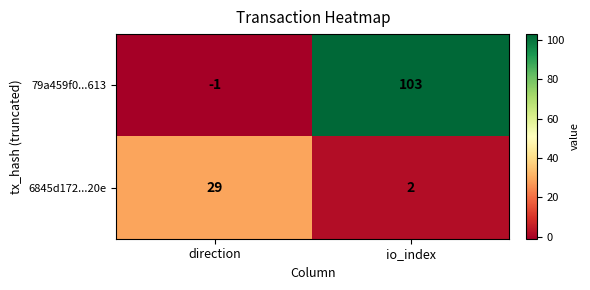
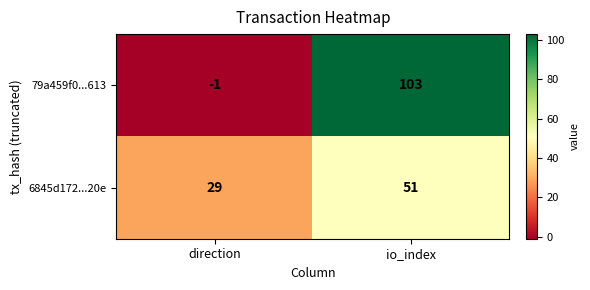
6845d172...20e, io_index: 2 -> 51
